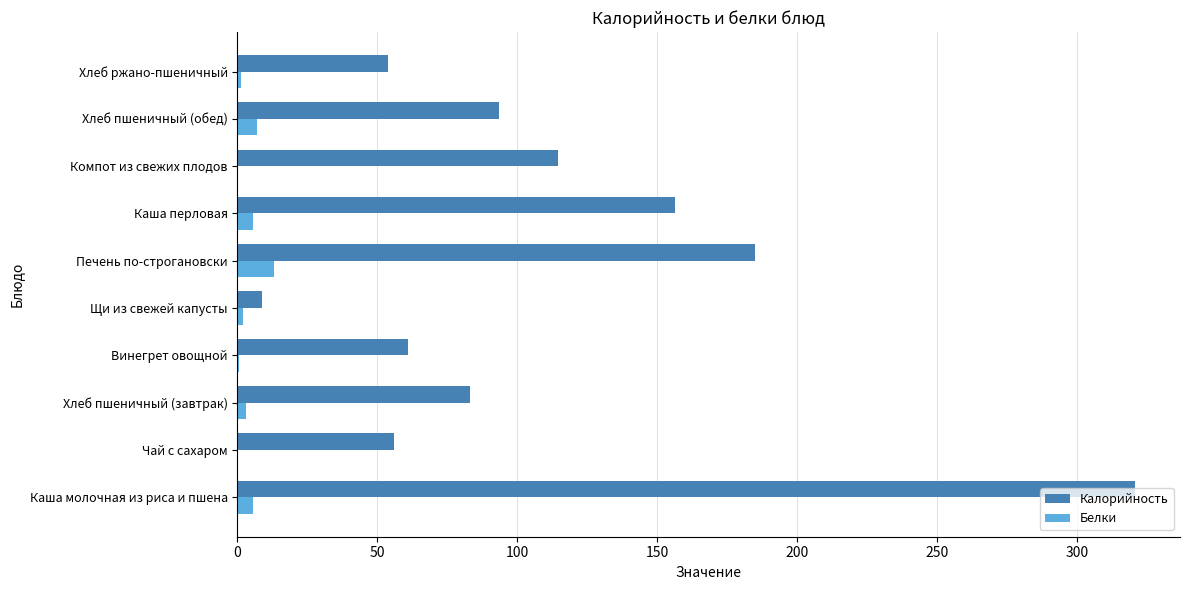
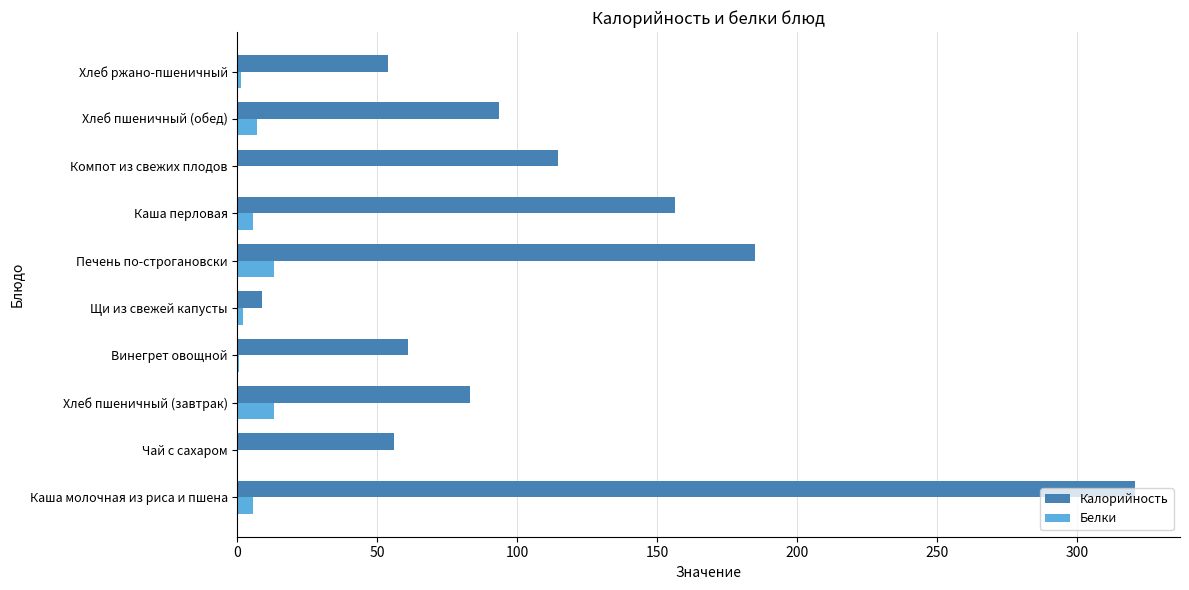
Белки, Хлеб пшеничный (завтрак): 3 -> 13
